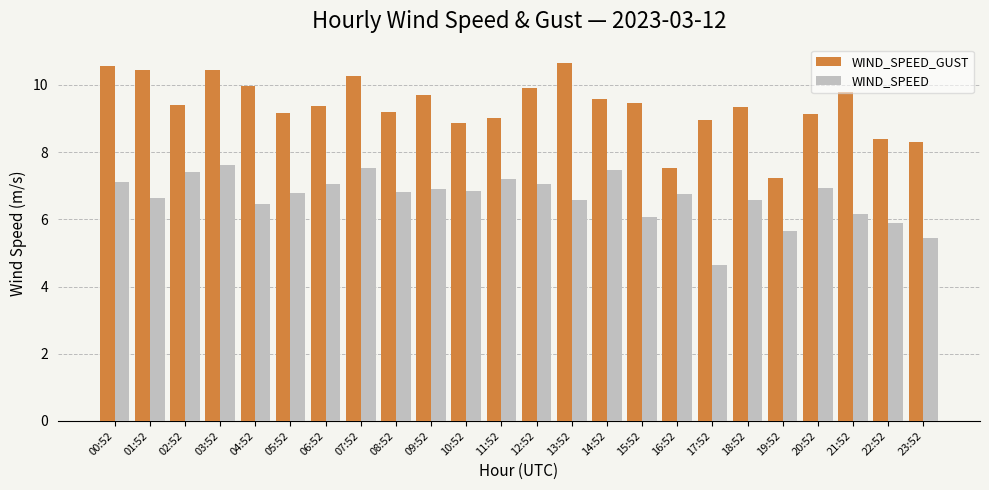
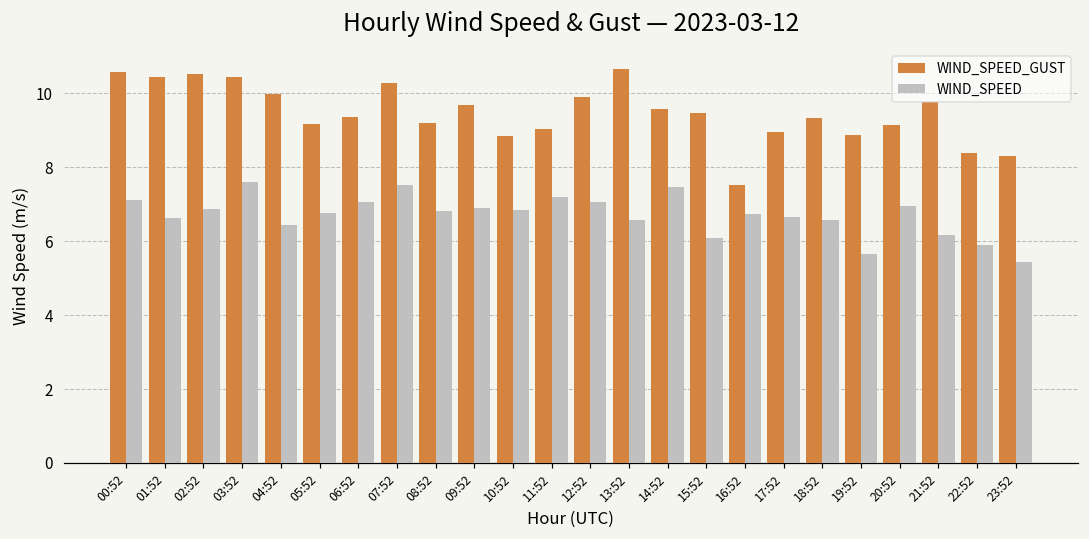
WIND_SPEED_GUST, 02:52: 9.4 -> 10.5
WIND_SPEED, 02:52: 7.4 -> 6.9
WIND_SPEED, 17:52: 4.7 -> 6.7
WIND_SPEED_GUST, 19:52: 7.2 -> 8.9
